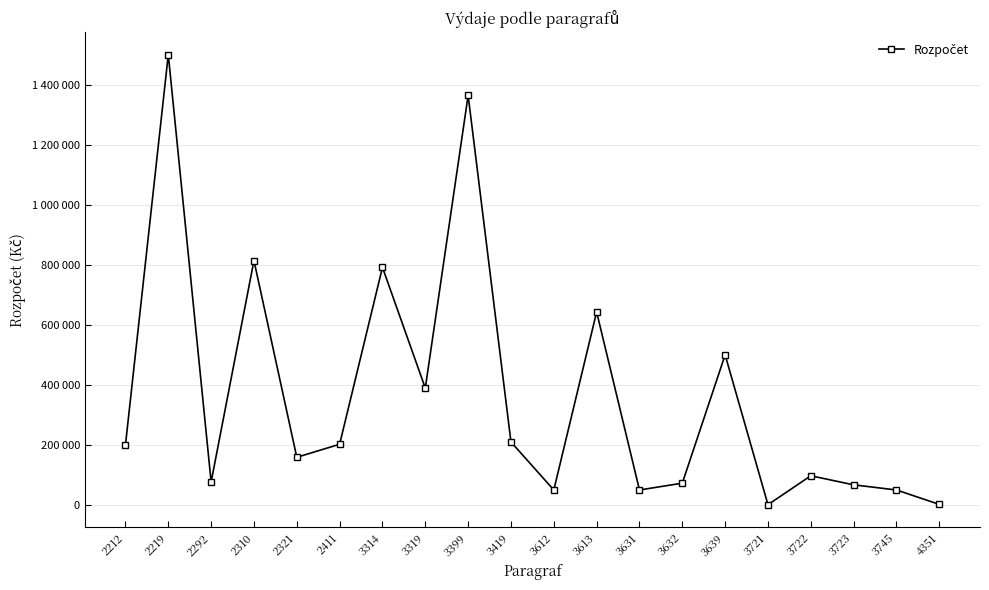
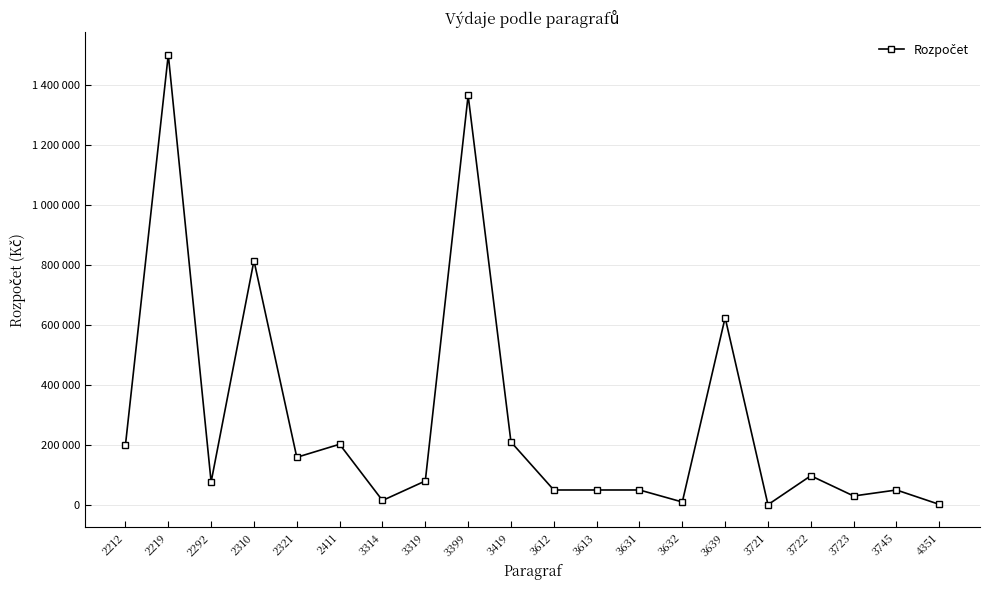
3314: 790000 -> 20000
3319: 390000 -> 80000
3613: 640000 -> 50000
3632: 70000 -> 10000
3639: 500000 -> 620000
3723: 70000 -> 30000
